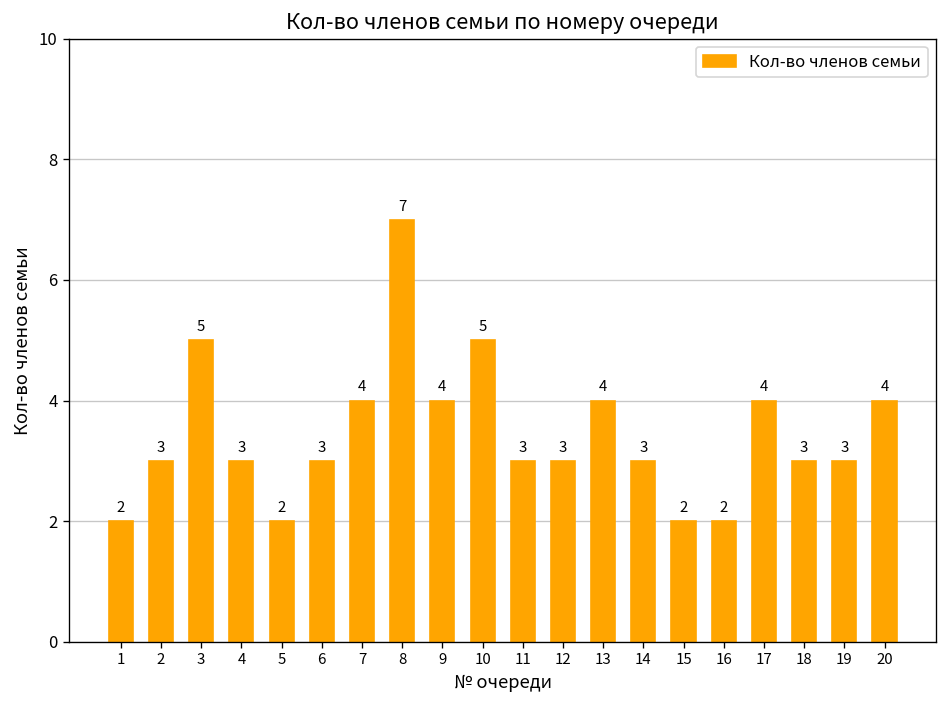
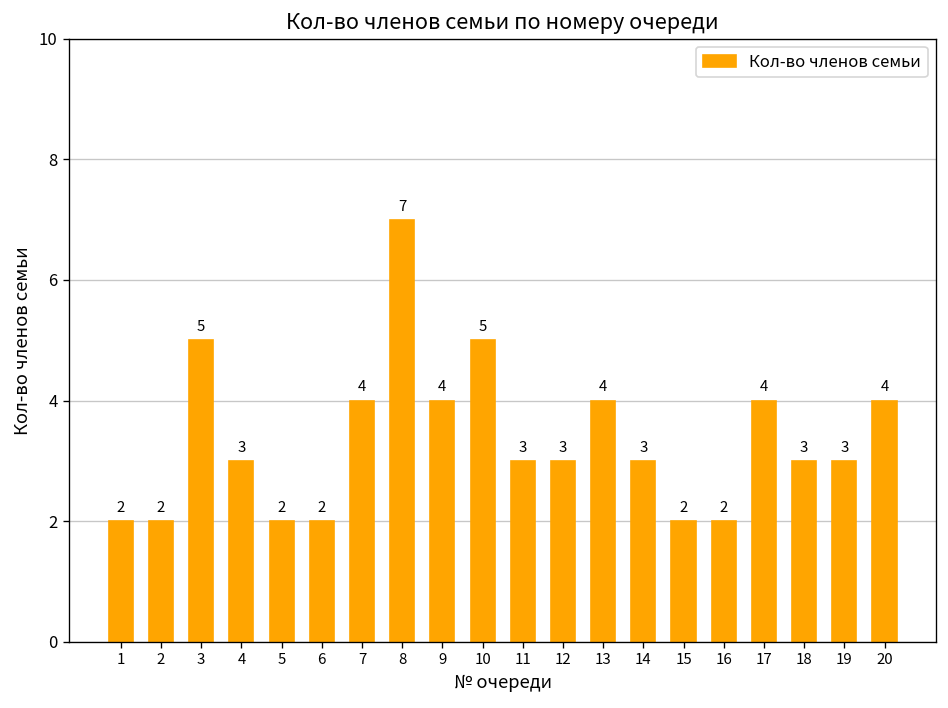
2: 3 -> 2
6: 3 -> 2
